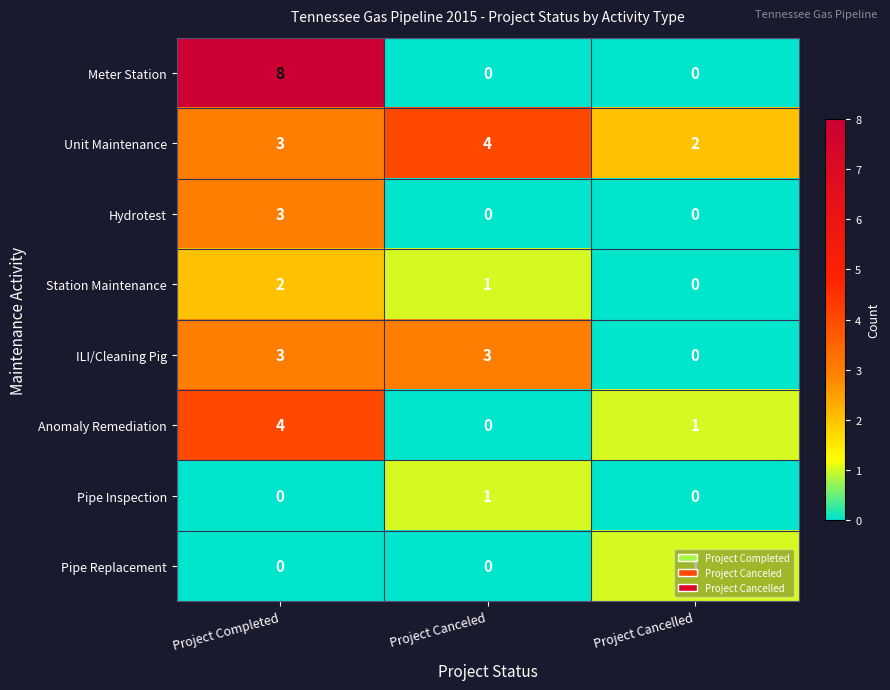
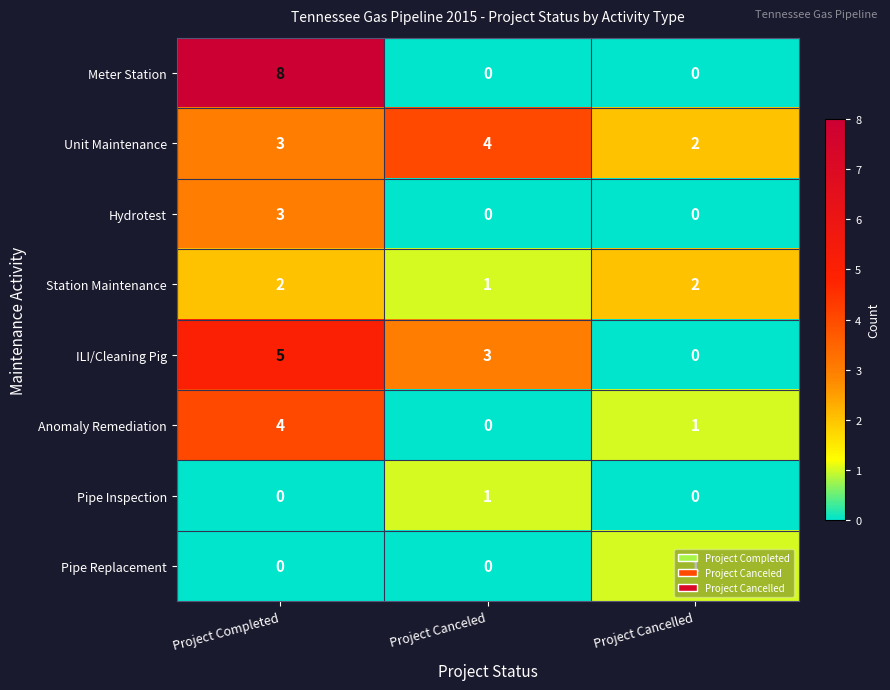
Station Maintenance, Project Cancelled: 0 -> 2
ILI/Cleaning Pig, Project Completed: 3 -> 5
